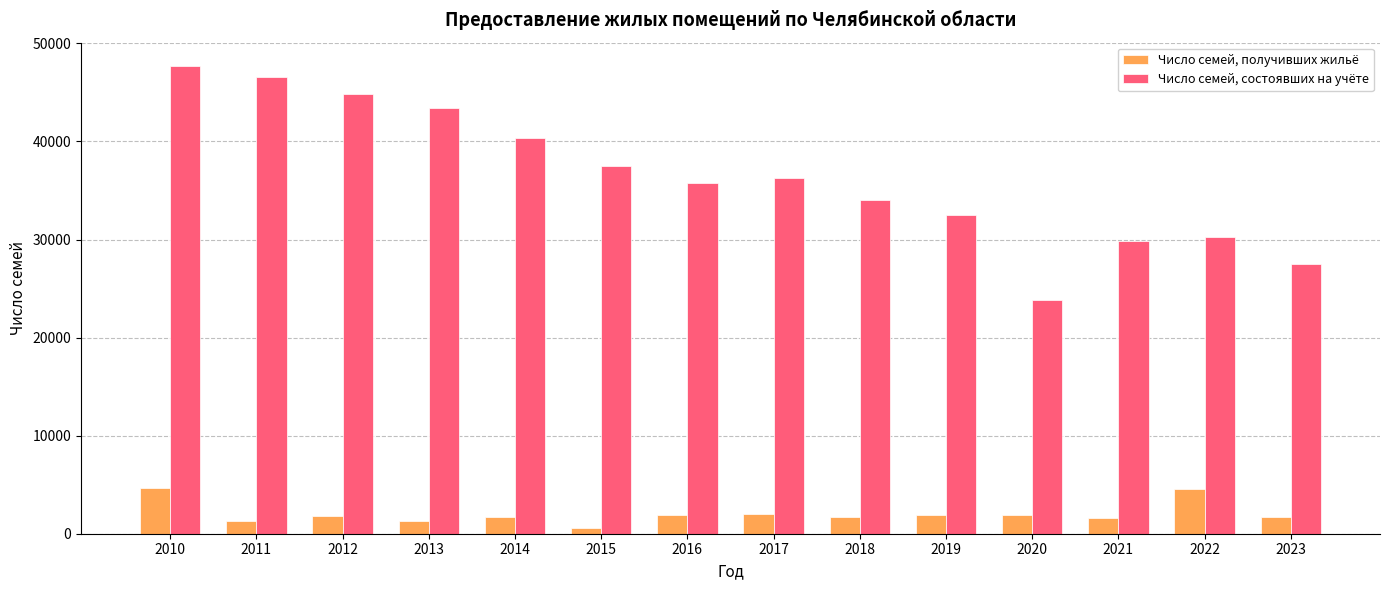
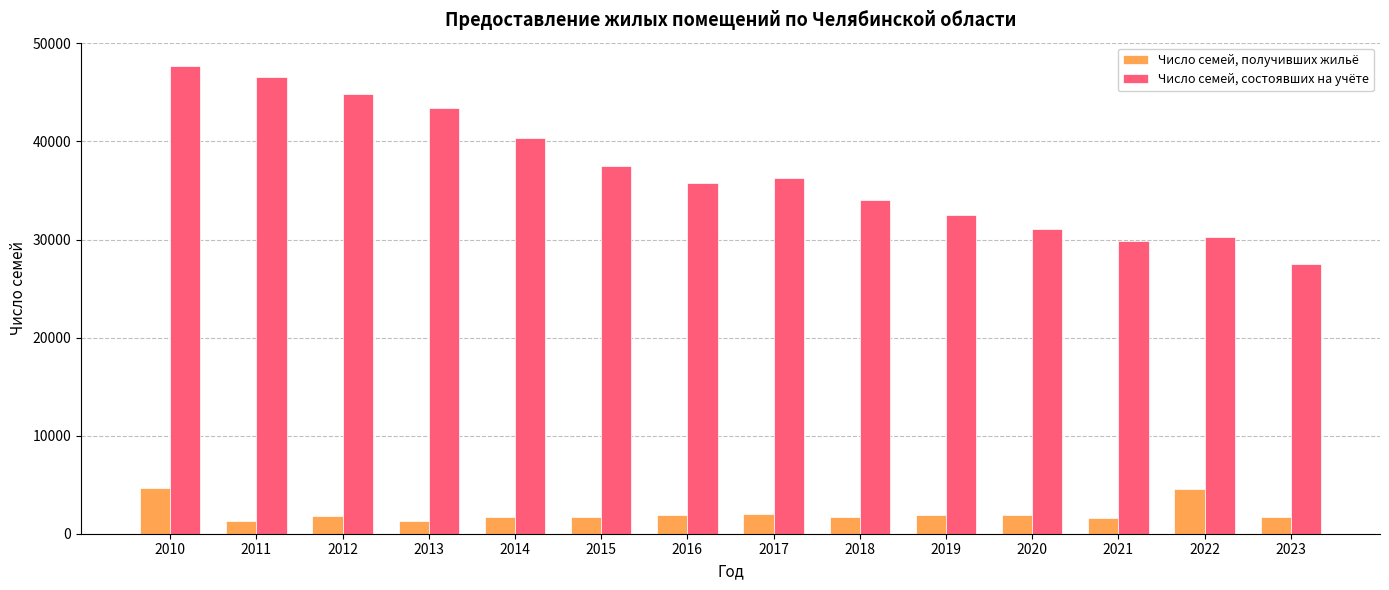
Число семей, получивших жильё, 2015: 1000 -> 2000
Число семей, состоявших на учёте, 2020: 24000 -> 31000
